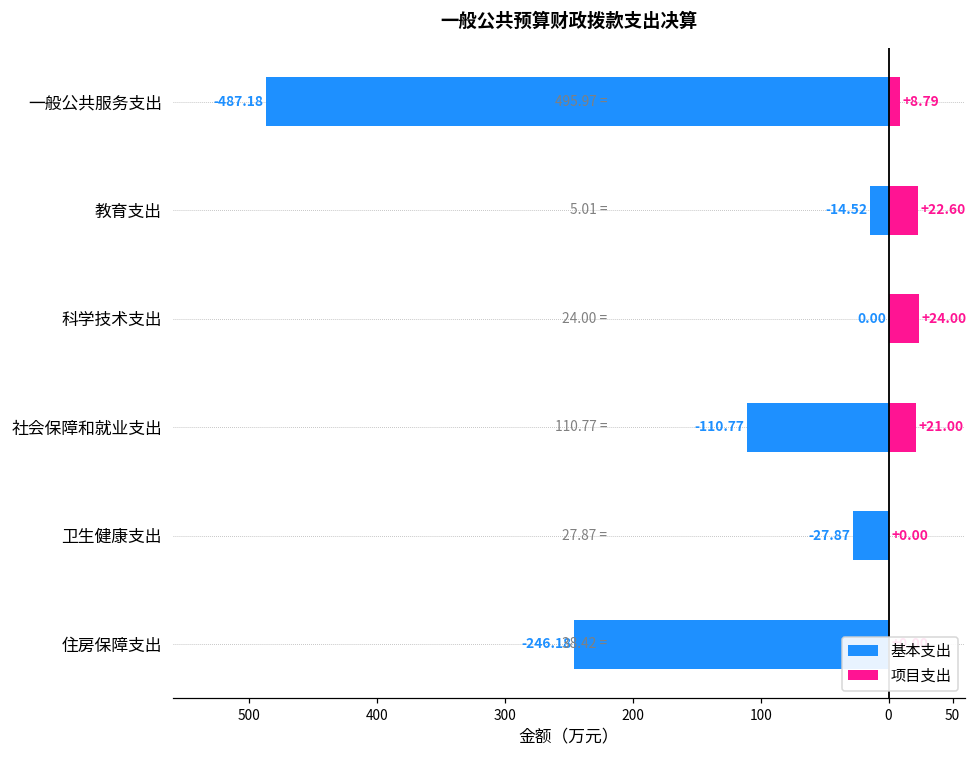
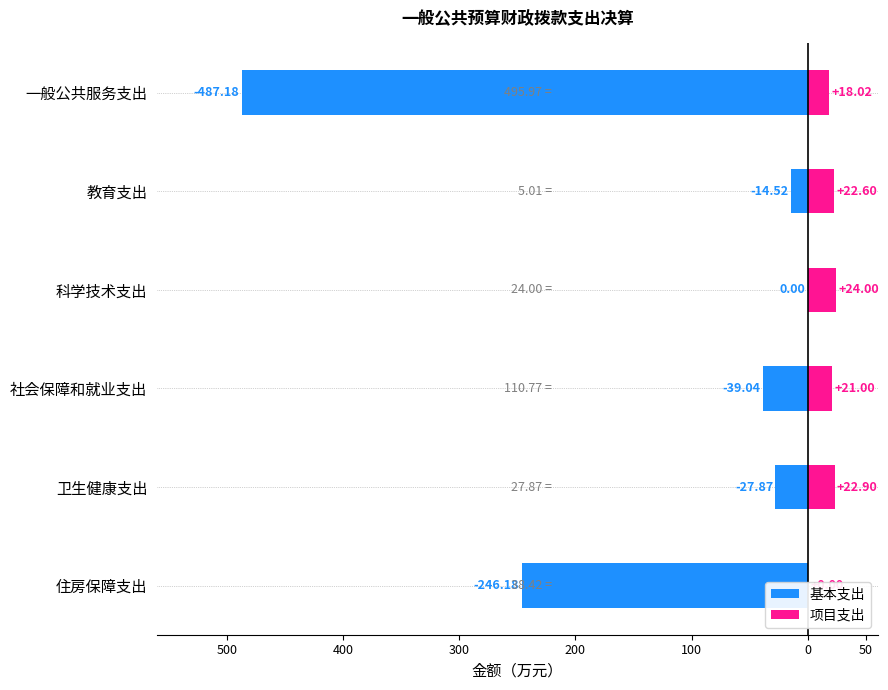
项目支出, 一般公共服务支出: +8.79 -> +18.02
基本支出, 社会保障和就业支出: -110.77 -> -39.04
项目支出, 卫生健康支出: +0.00 -> +22.90
